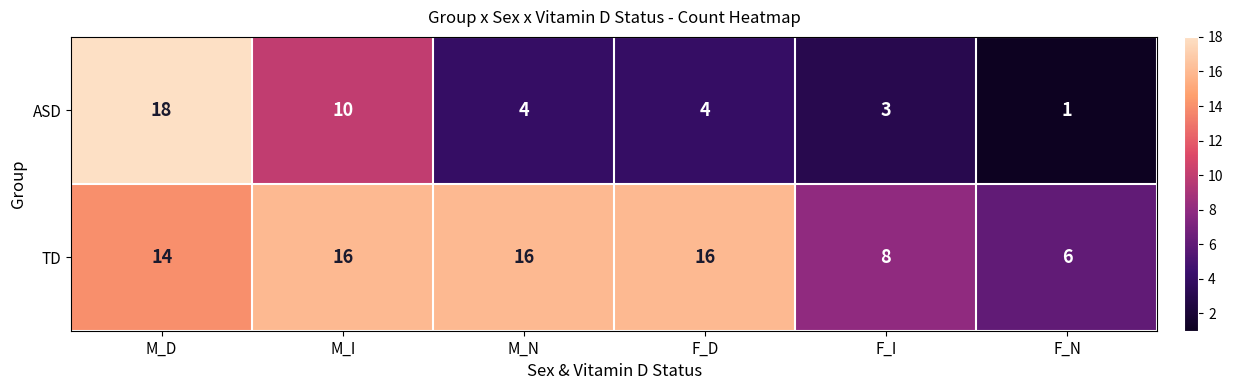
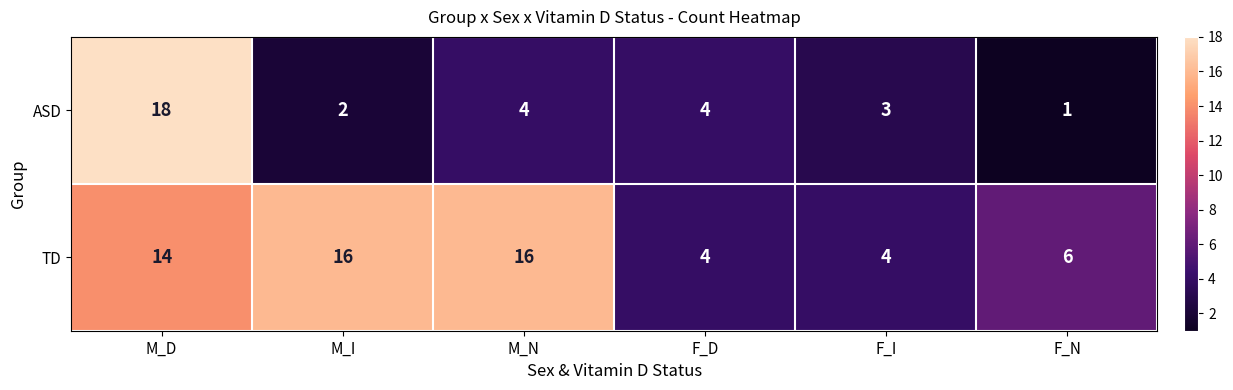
ASD, M_I: 10 -> 2
TD, F_D: 16 -> 4
TD, F_I: 8 -> 4
